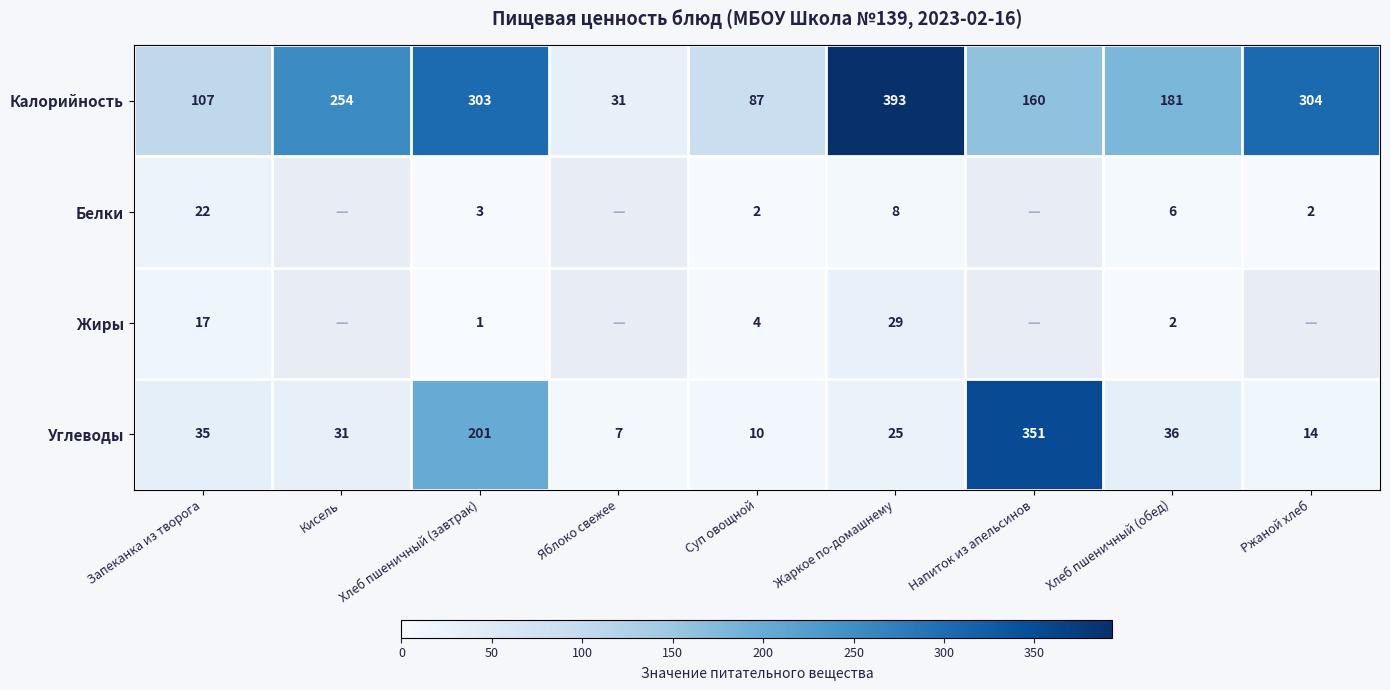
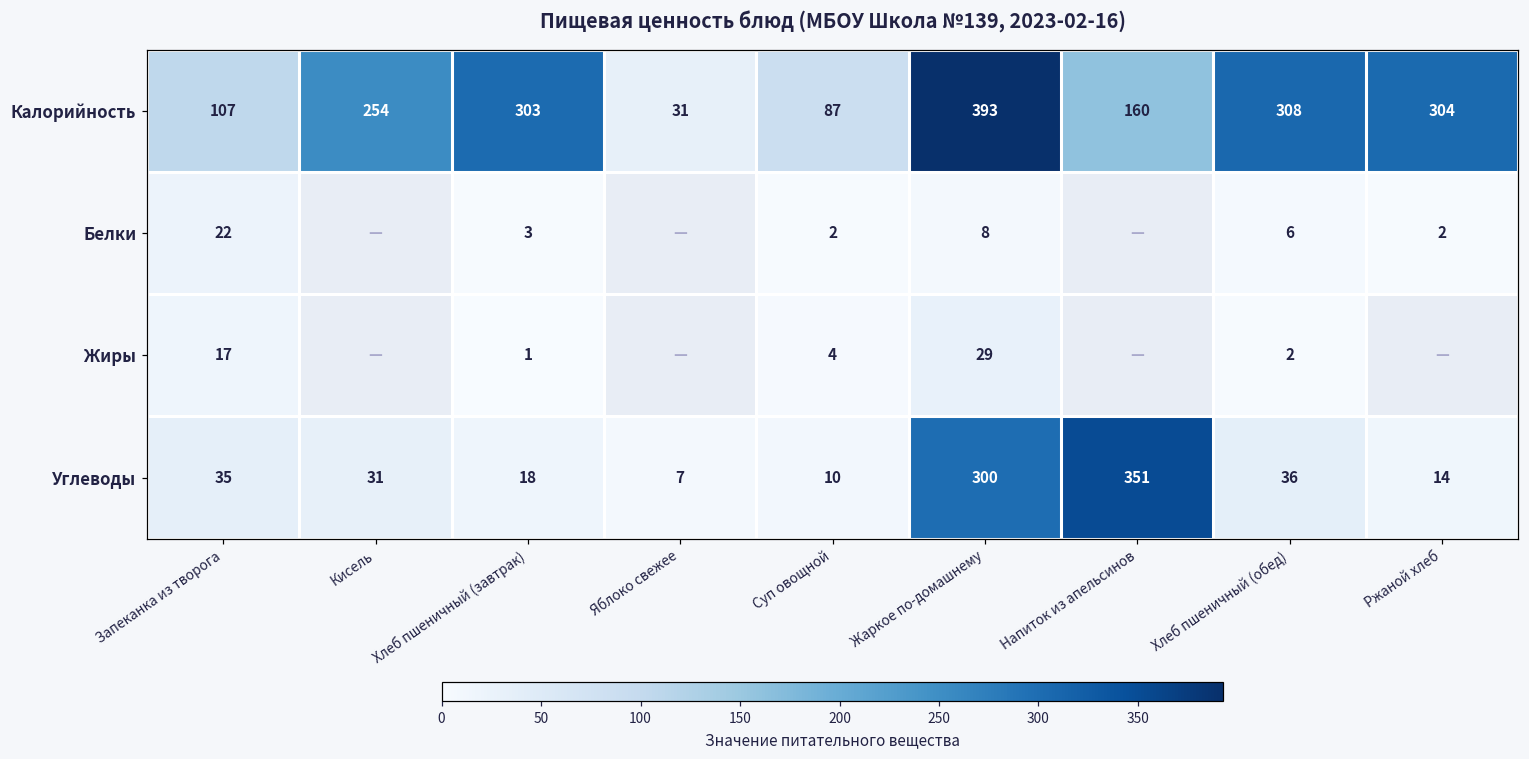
Калорийность, Хлеб пшеничный (обед): 181 -> 308
Углеводы, Хлеб пшеничный (завтрак): 201 -> 18
Углеводы, Жаркое по-домашнему: 25 -> 300
